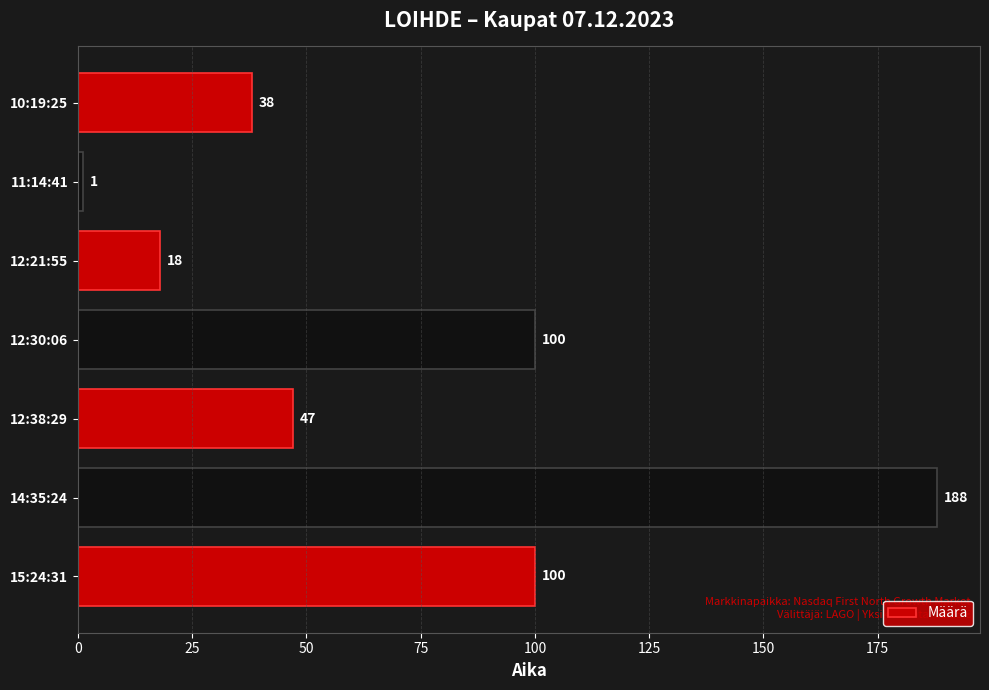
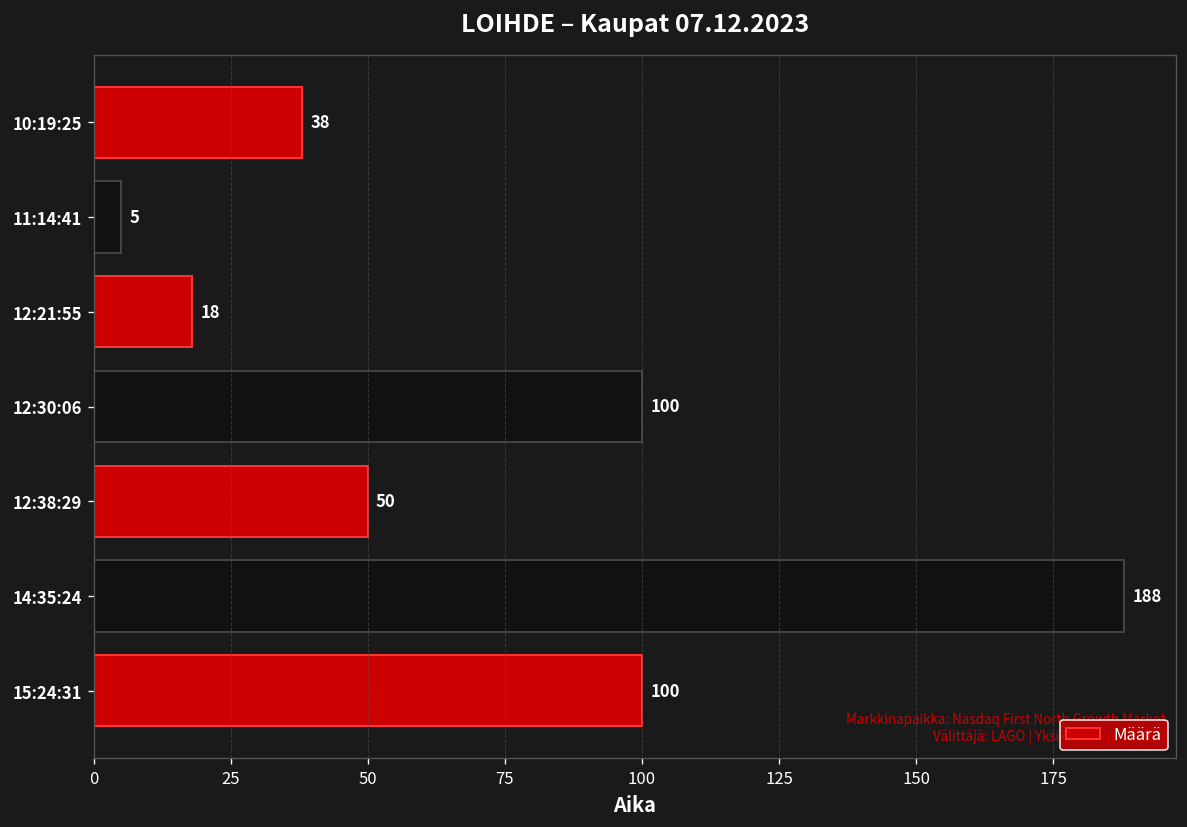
11:14:41: 1 -> 5
12:38:29: 47 -> 50
